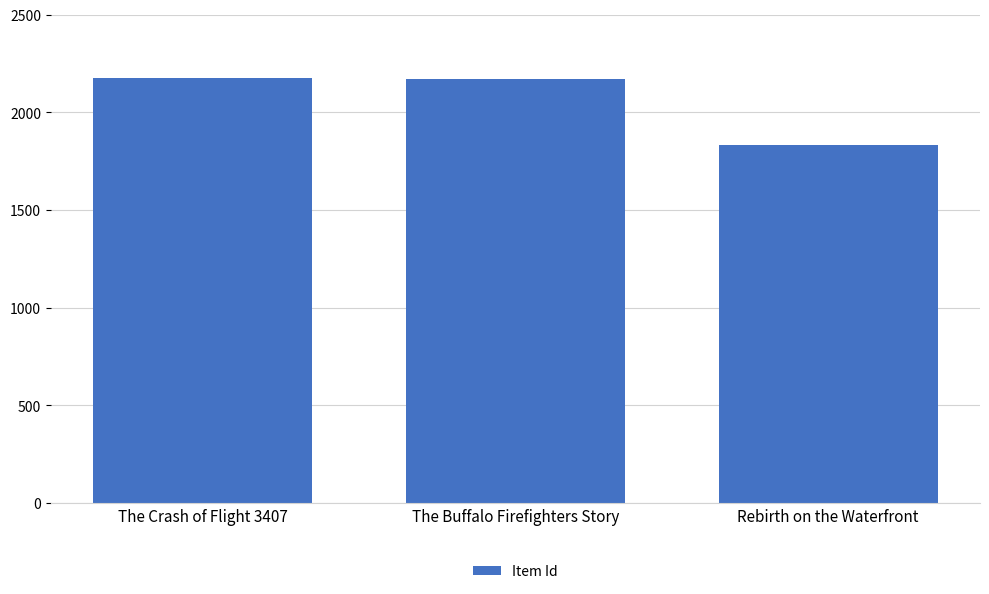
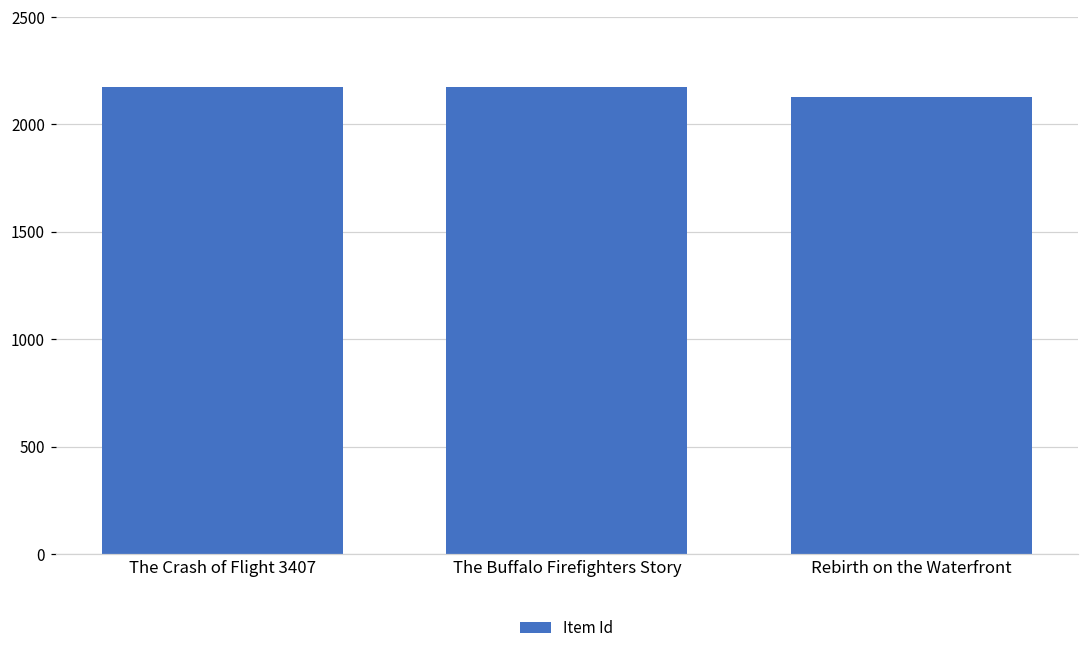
Rebirth on the Waterfront: 1830 -> 2130
